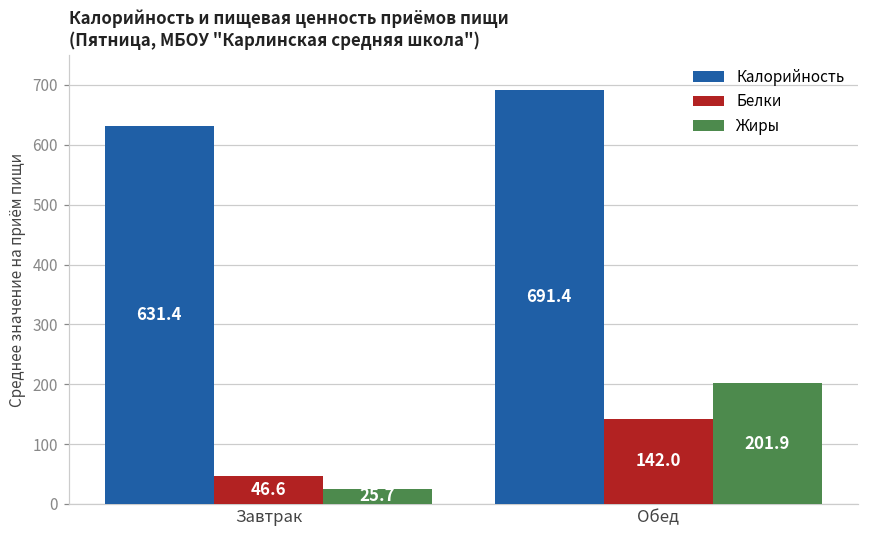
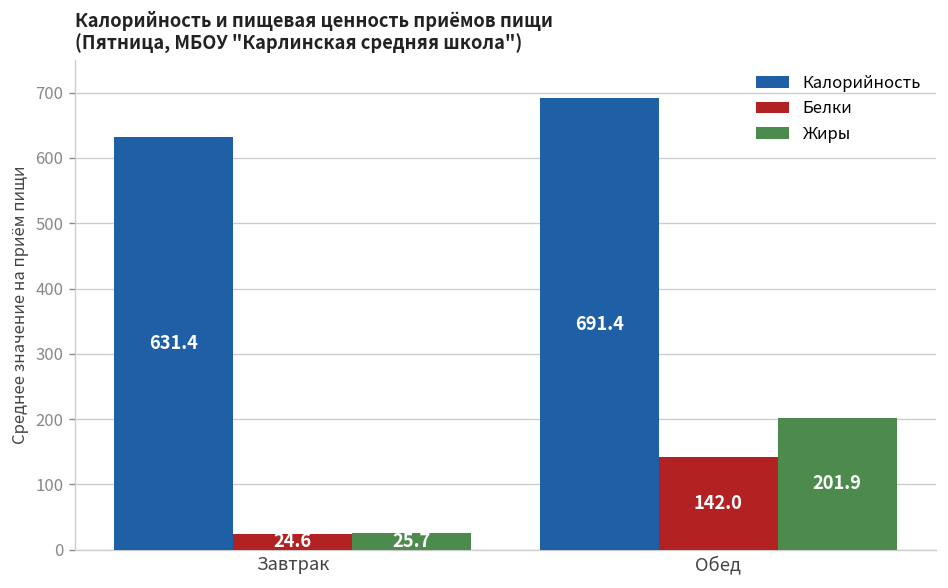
Белки, Завтрак: 46.6 -> 24.6
